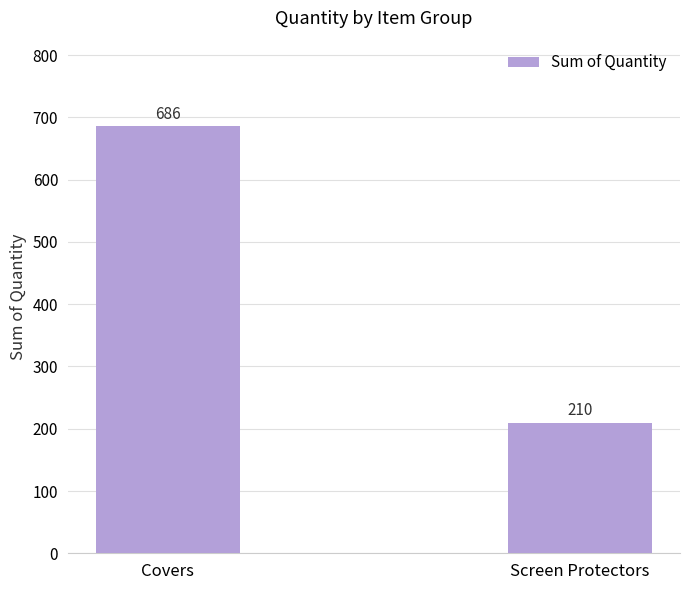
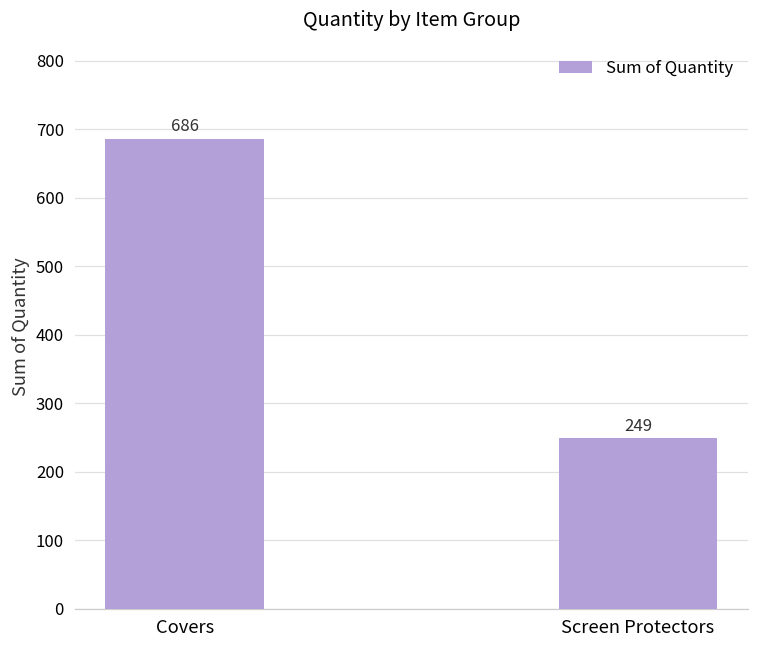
Screen Protectors: 210 -> 249
